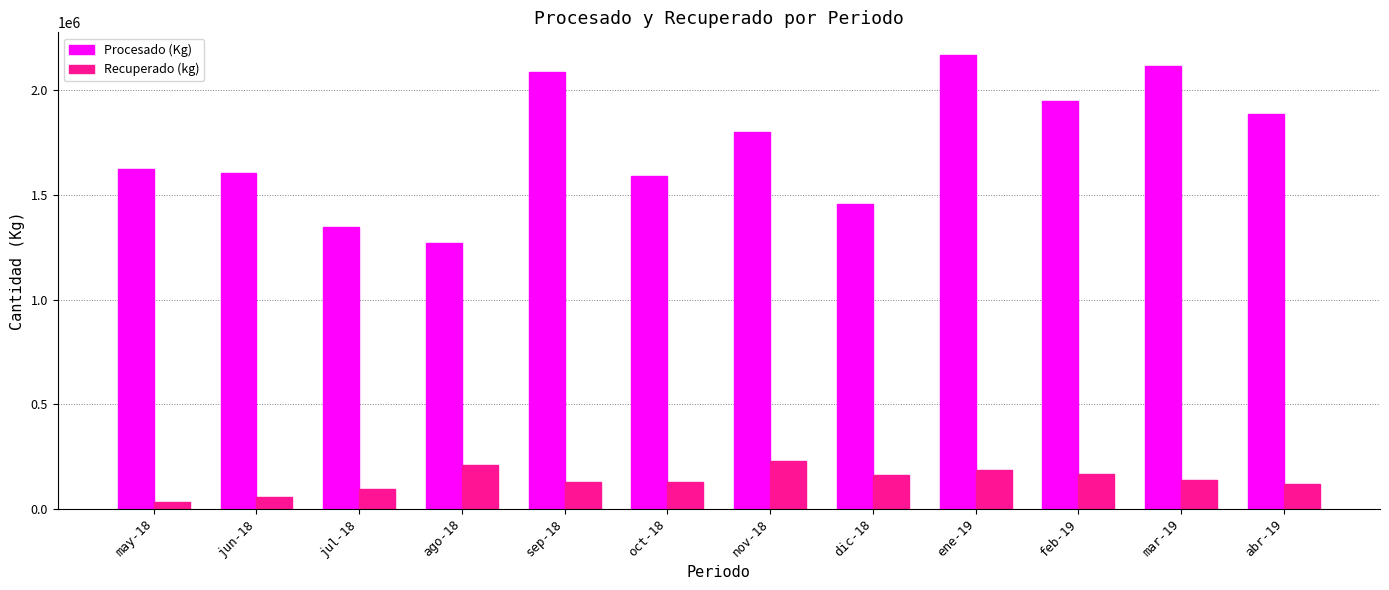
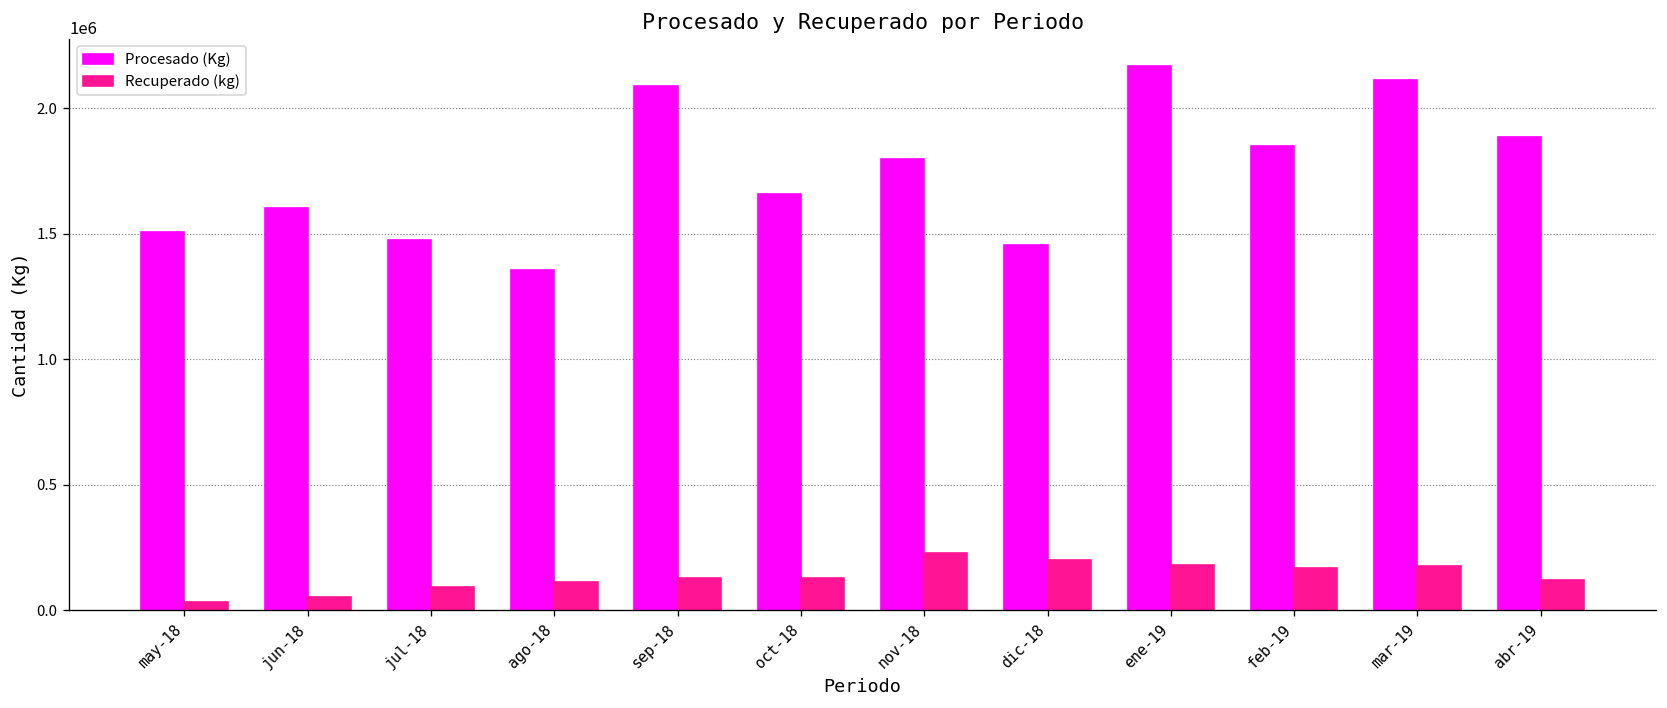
Procesado (Kg), may-18: 1620000 -> 1510000
Procesado (Kg), jul-18: 1350000 -> 1480000
Procesado (Kg), ago-18: 1270000 -> 1360000
Recuperado (kg), ago-18: 210000 -> 110000
Procesado (Kg), oct-18: 1590000 -> 1660000
Recuperado (kg), dic-18: 160000 -> 200000
Procesado (Kg), feb-19: 1950000 -> 1850000
Recuperado (kg), mar-19: 140000 -> 180000
